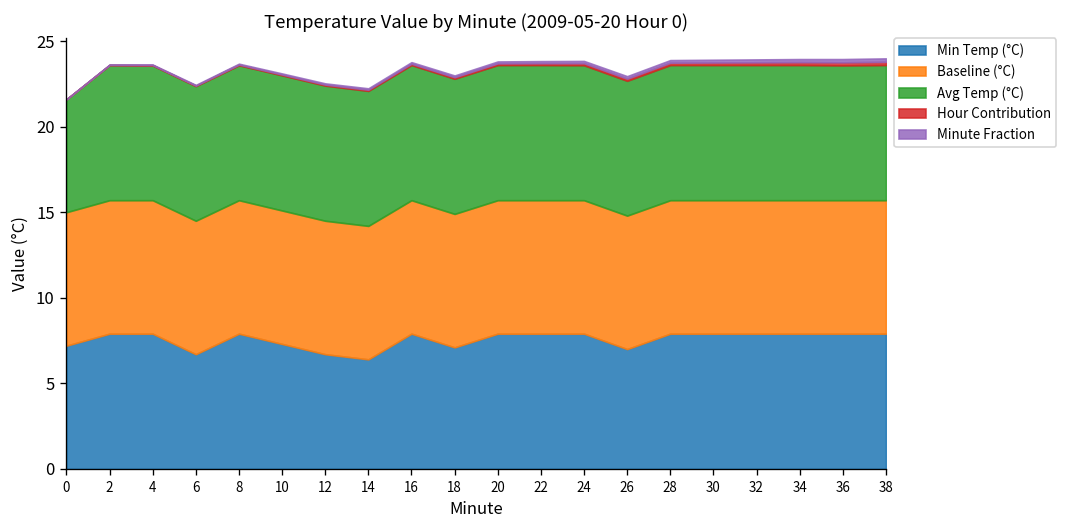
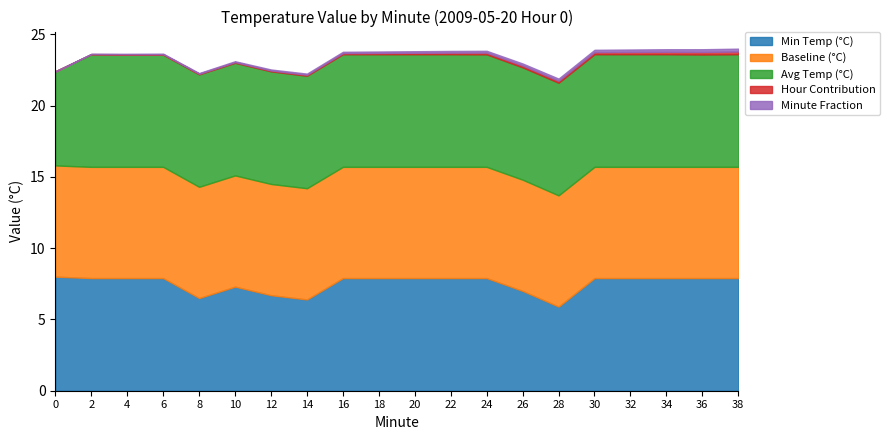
Min Temp (°C), 0: 7.2 -> 8.0
Min Temp (°C), 6: 6.7 -> 7.9
Min Temp (°C), 8: 7.9 -> 6.5
Min Temp (°C), 18: 7.1 -> 7.9
Min Temp (°C), 28: 7.9 -> 5.9
